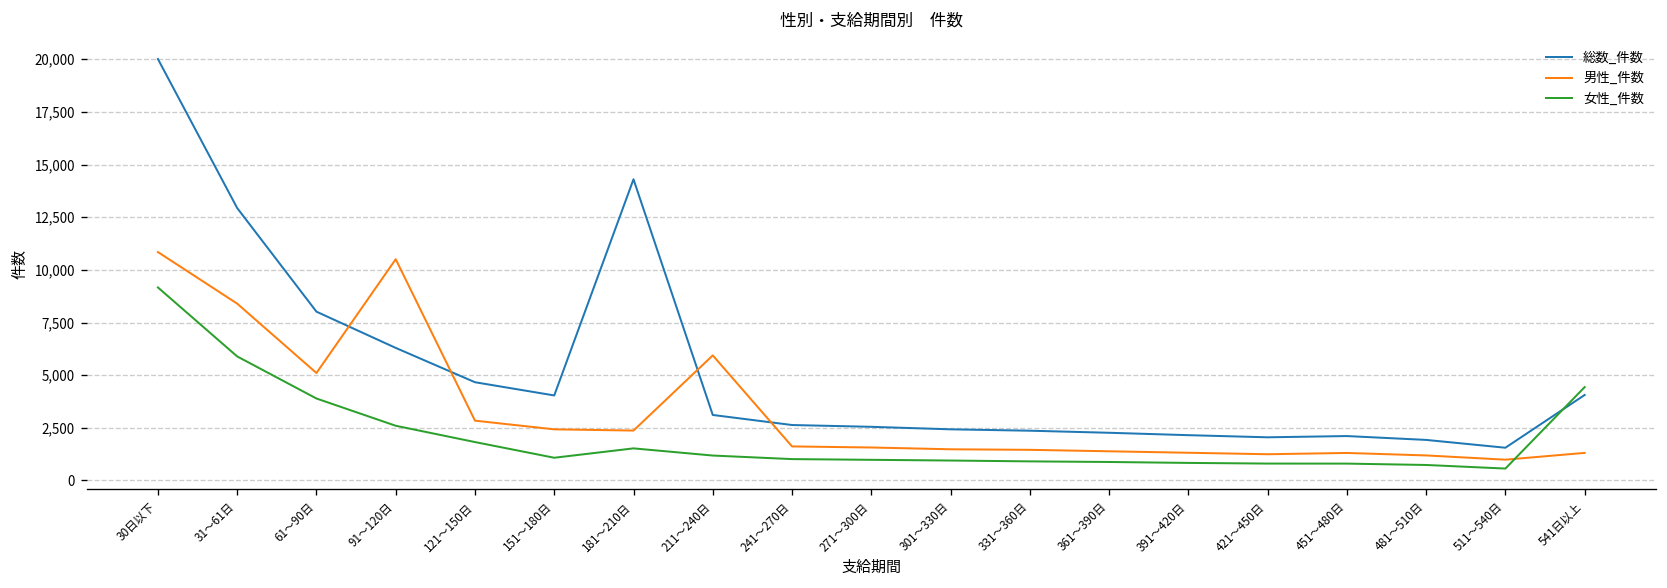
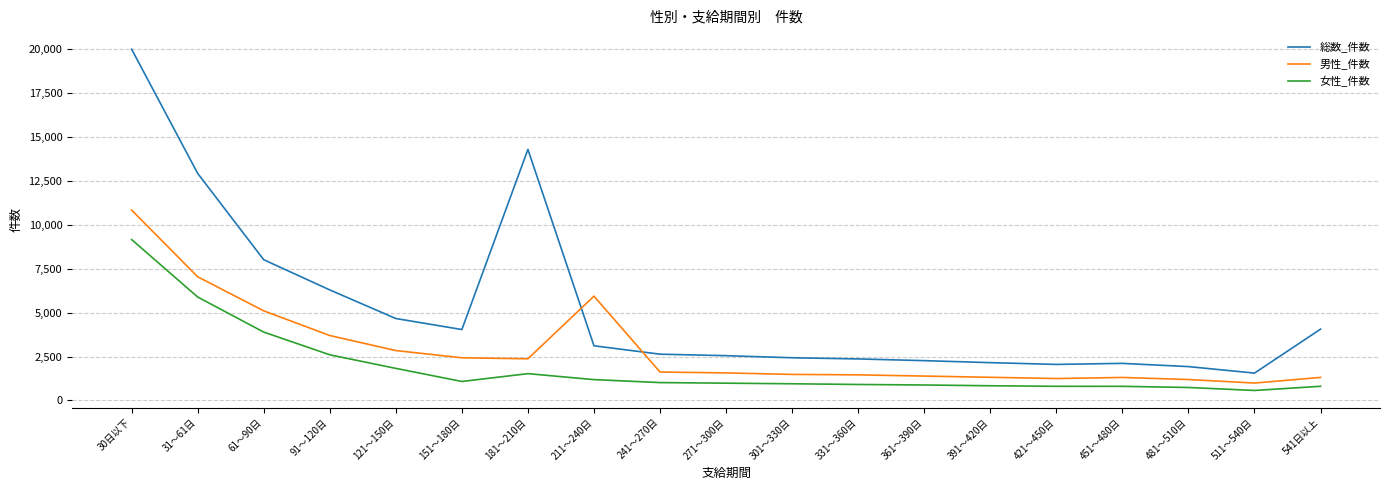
男性_件数, 31～61日: 8,400 -> 7,000
男性_件数, 91～120日: 10,500 -> 3,700
女性_件数, 541日以上: 4,400 -> 800
